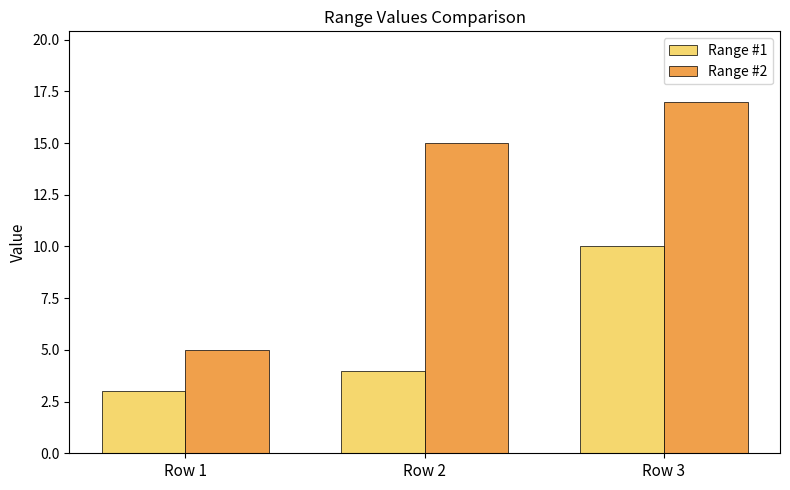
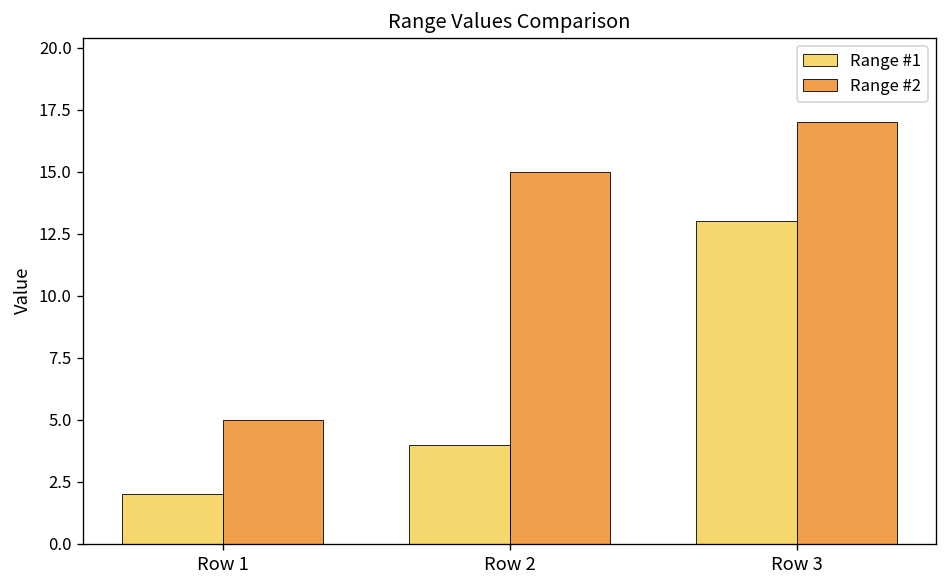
Range #1, Row 1: 3 -> 2
Range #1, Row 3: 10 -> 13
